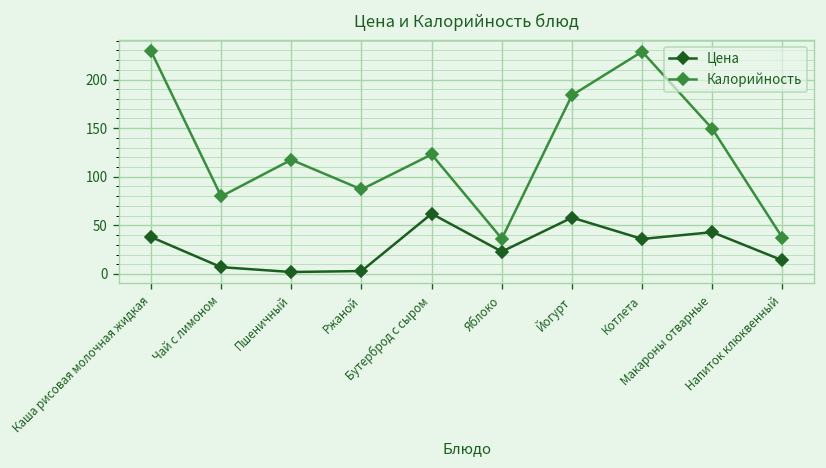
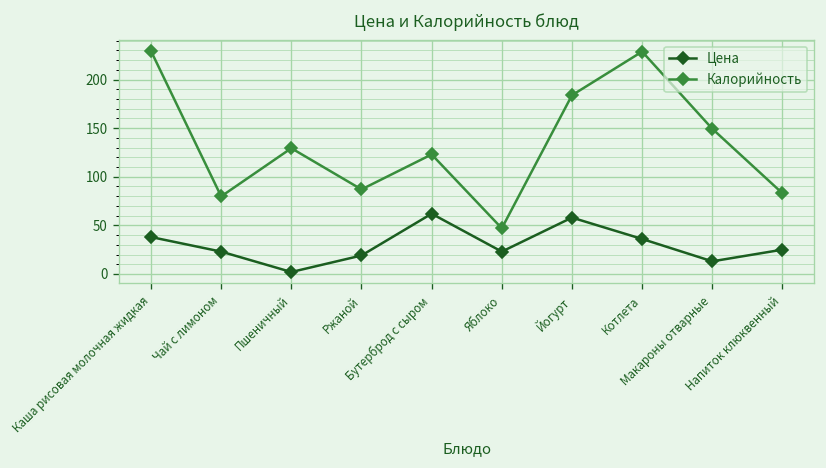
Цена, Чай с лимоном: 10 -> 20
Калорийность, Пшеничный: 120 -> 130
Цена, Ржаной: 0 -> 20
Калорийность, Яблоко: 40 -> 50
Цена, Макароны отварные: 40 -> 10
Цена, Напиток клюквенный: 10 -> 30
Калорийность, Напиток клюквенный: 40 -> 80
